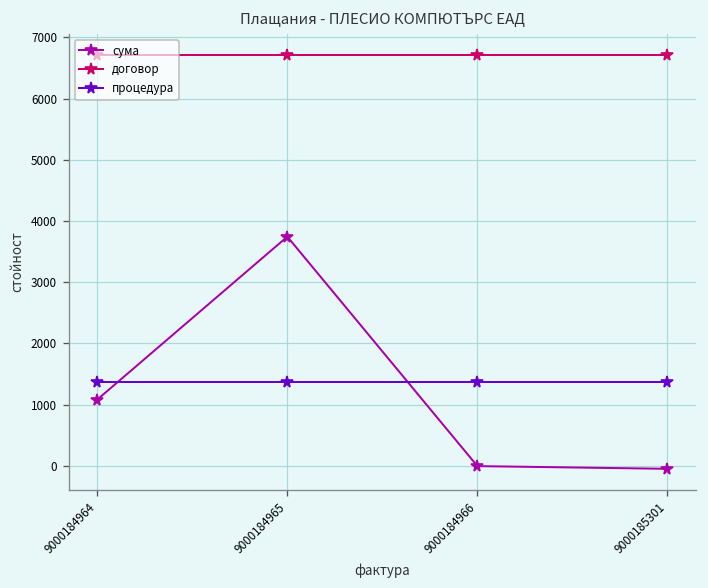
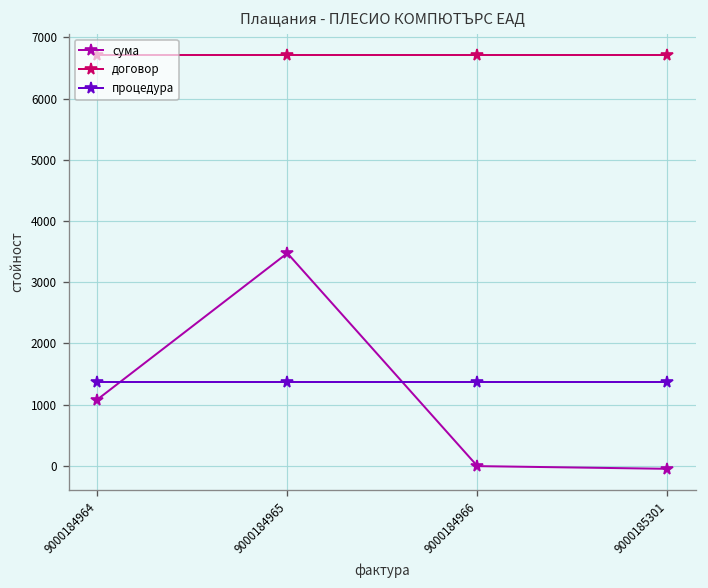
сума, 9000184965: 3700 -> 3500
